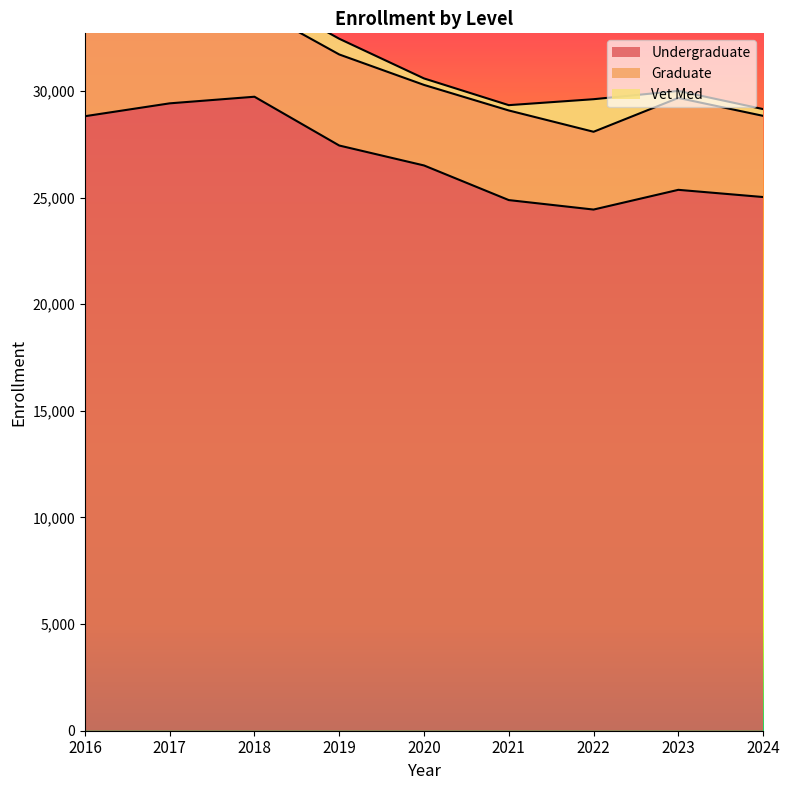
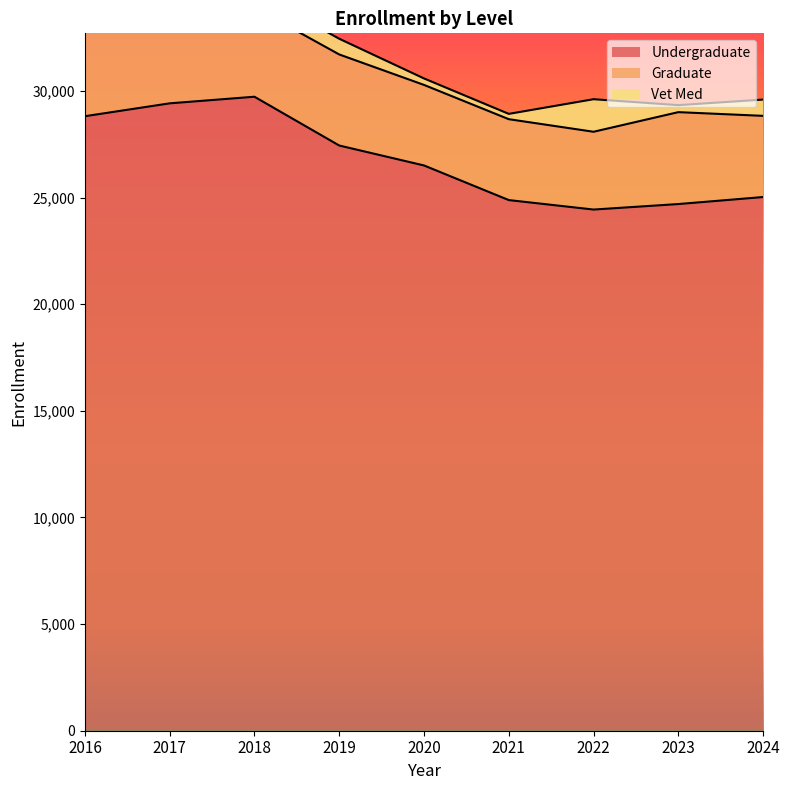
Graduate, 2021: 4,200 -> 3,800
Undergraduate, 2023: 25,400 -> 24,700
Vet Med, 2024: 300 -> 800
